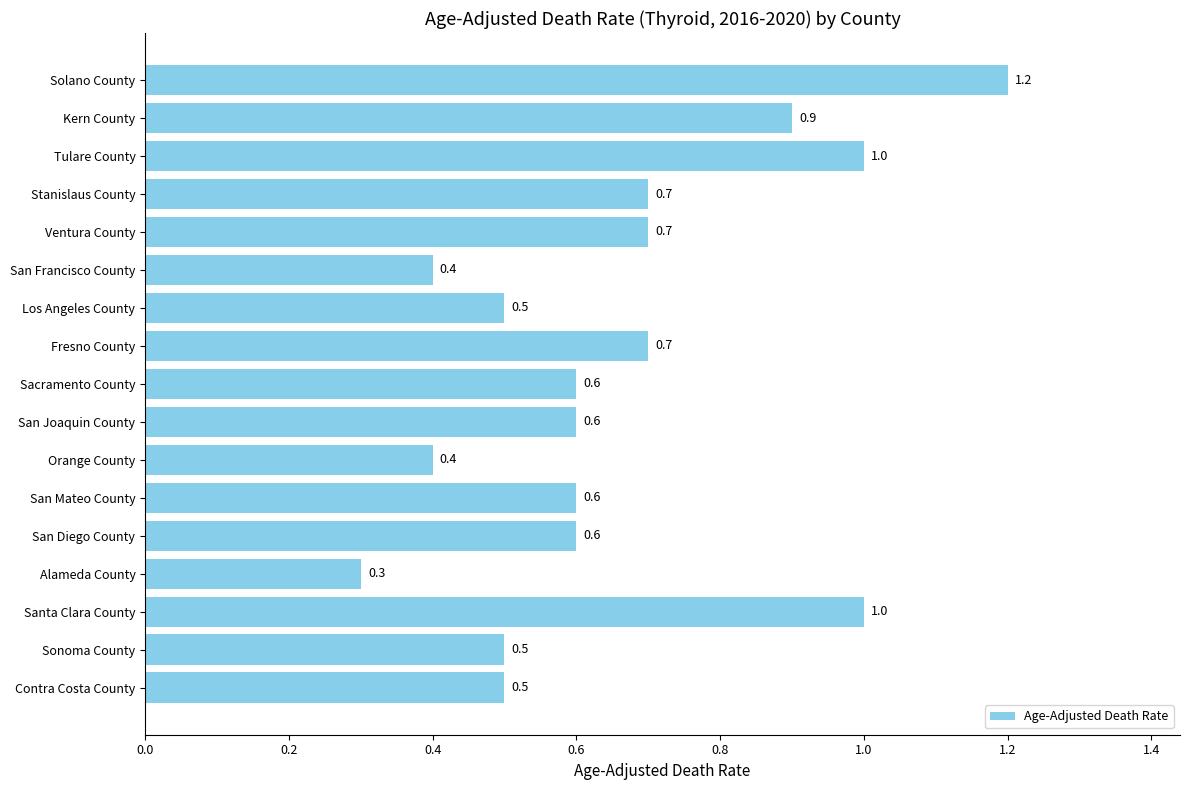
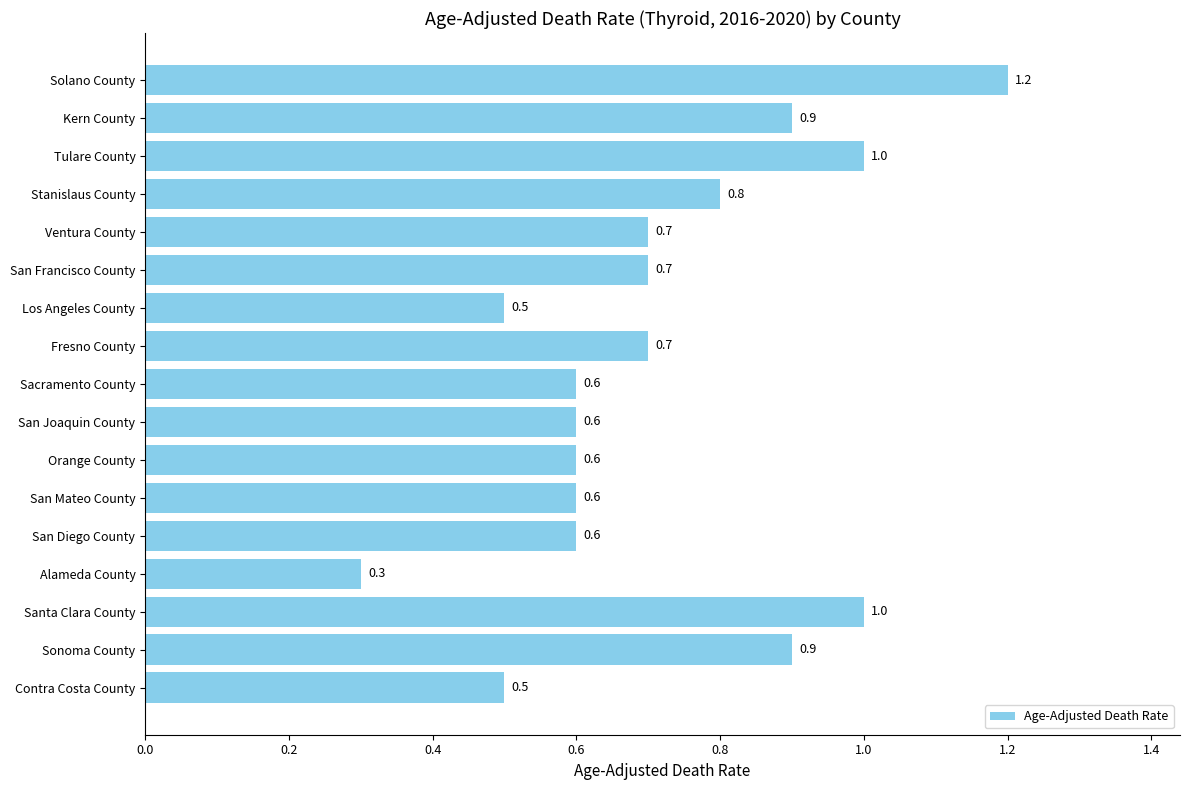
Stanislaus County: 0.7 -> 0.8
San Francisco County: 0.4 -> 0.7
Orange County: 0.4 -> 0.6
Sonoma County: 0.5 -> 0.9
